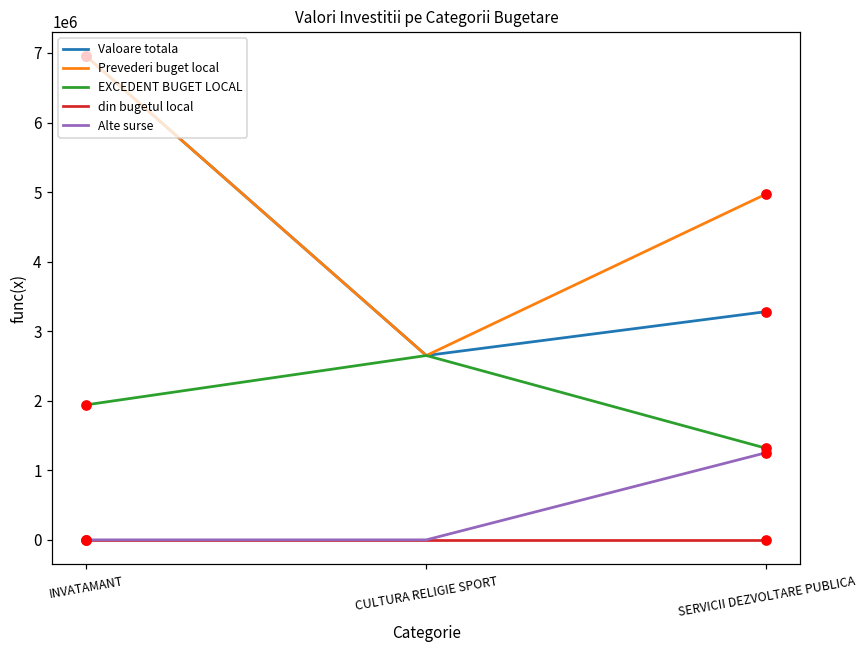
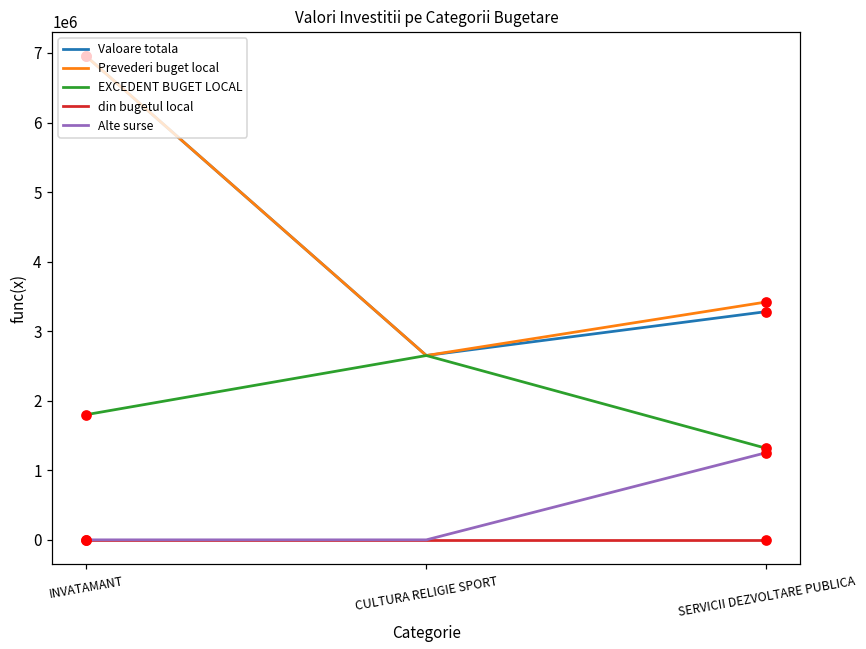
EXCEDENT BUGET LOCAL, INVATAMANT: 1900000 -> 1800000
Prevederi buget local, SERVICII DEZVOLTARE PUBLICA: 5000000 -> 3400000
